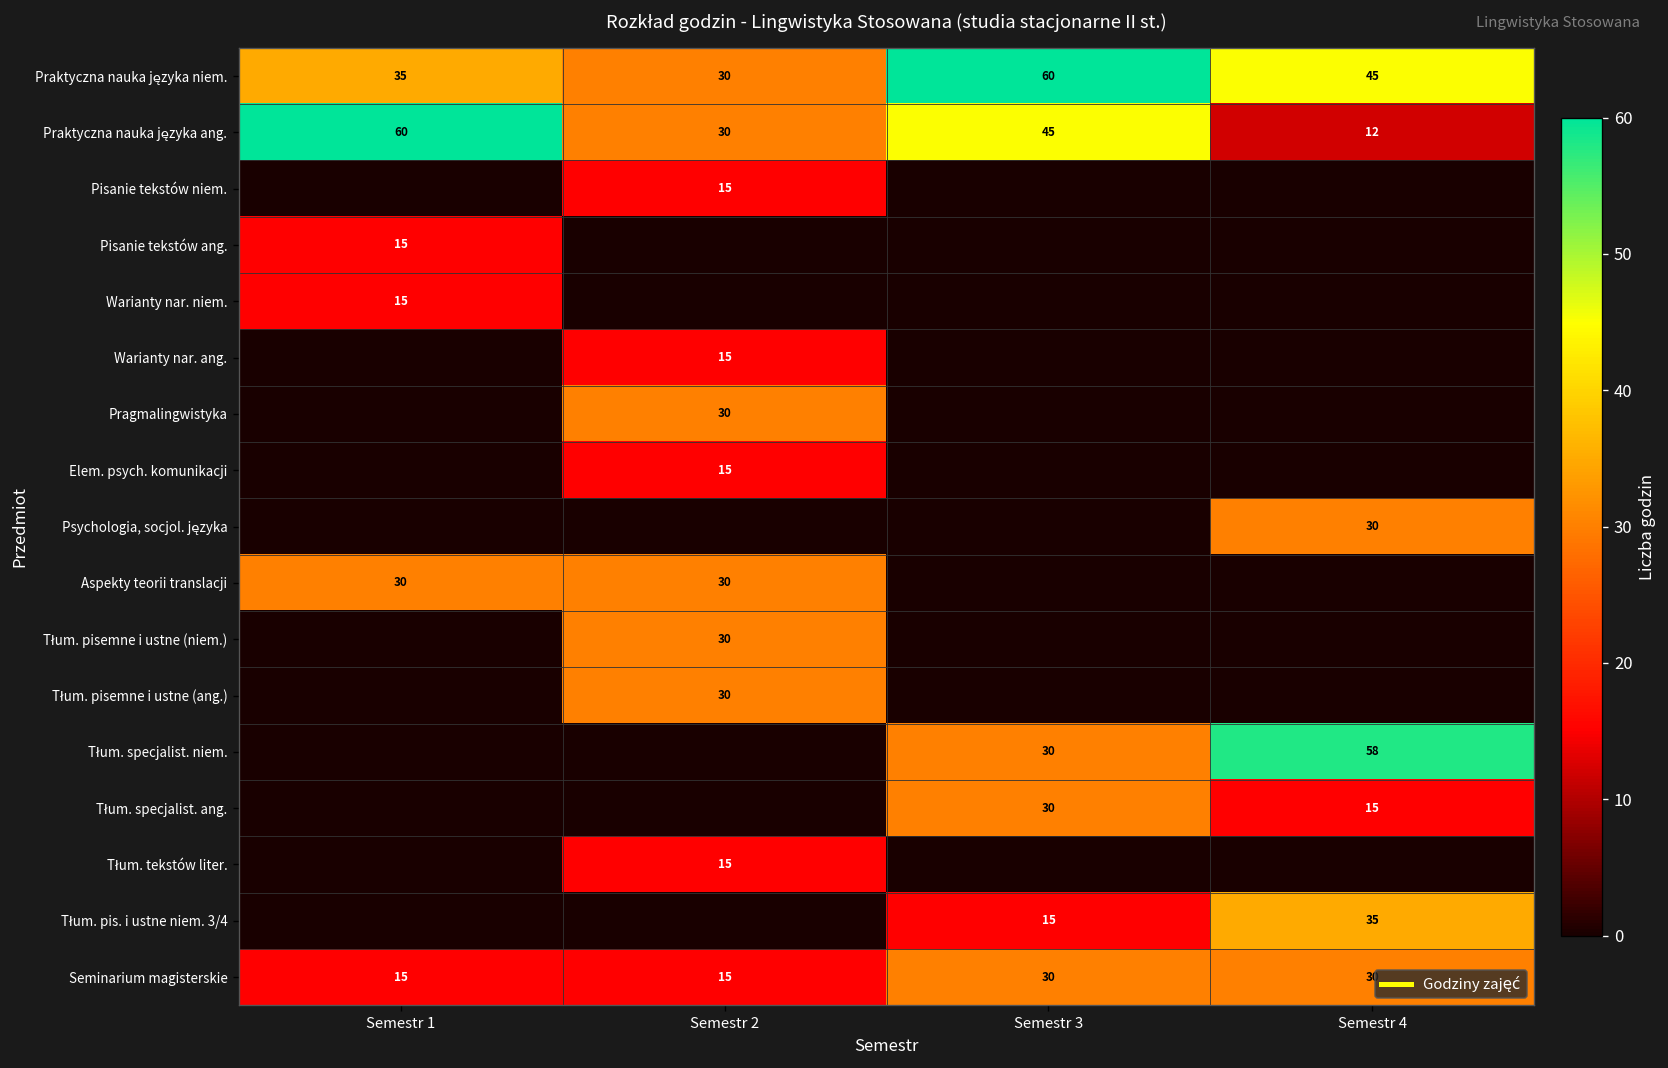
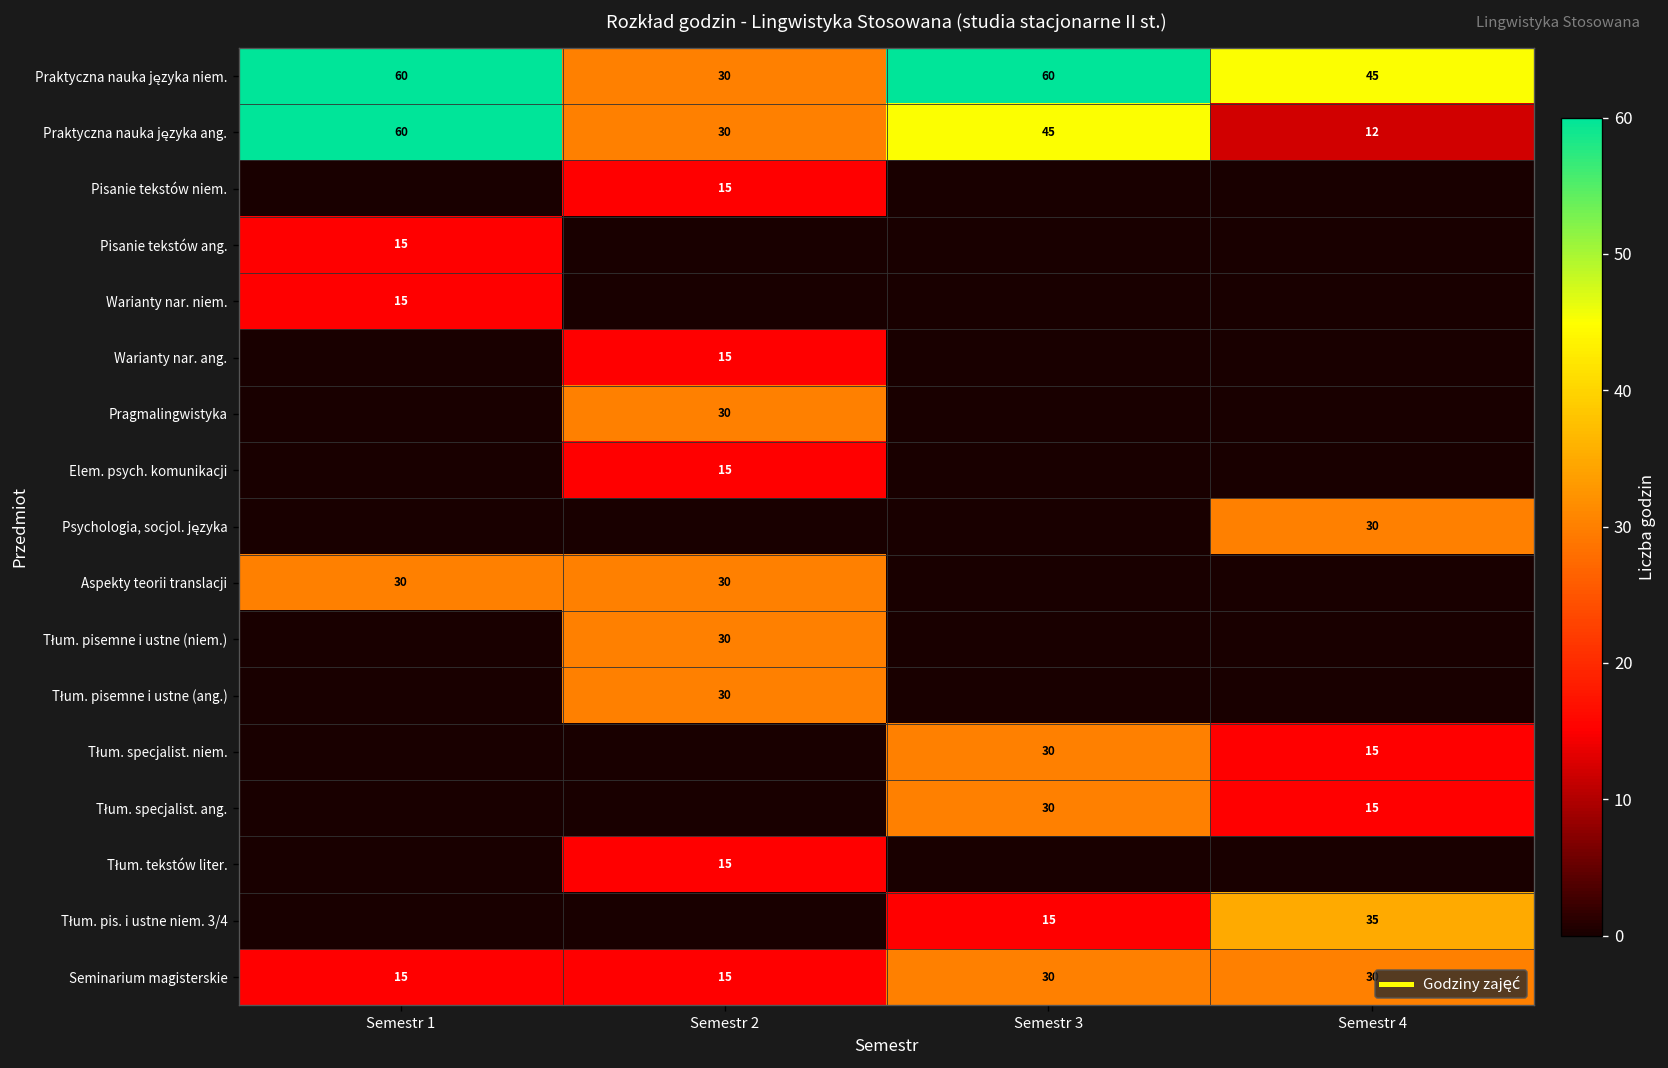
Praktyczna nauka języka niem., Semestr 1: 35 -> 60
Tłum. specjalist. niem., Semestr 4: 58 -> 15
